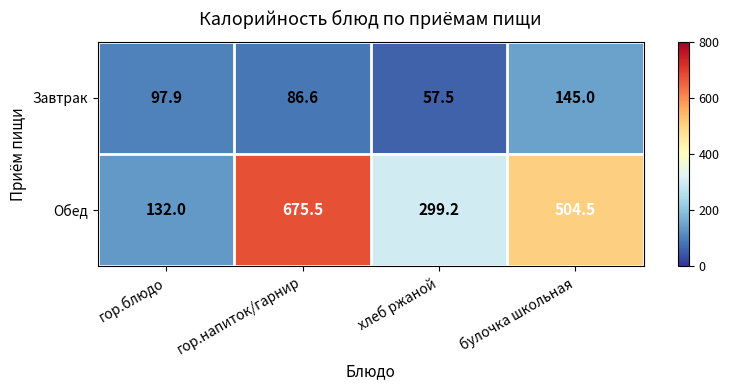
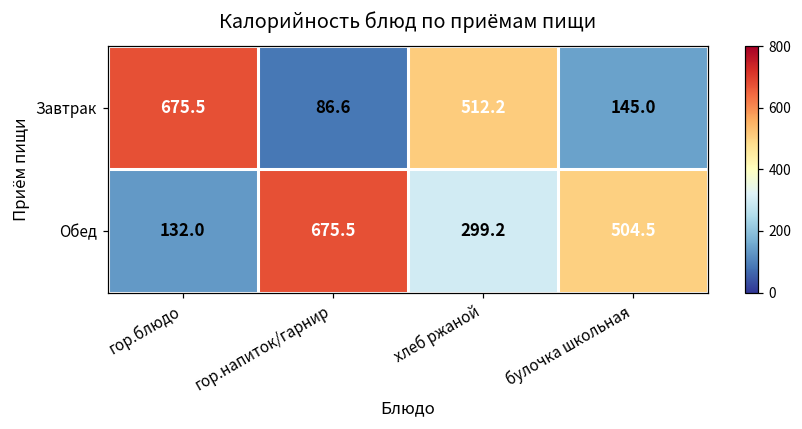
Завтрак, гор.блюдо: 97.9 -> 675.5
Завтрак, хлеб ржаной: 57.5 -> 512.2
